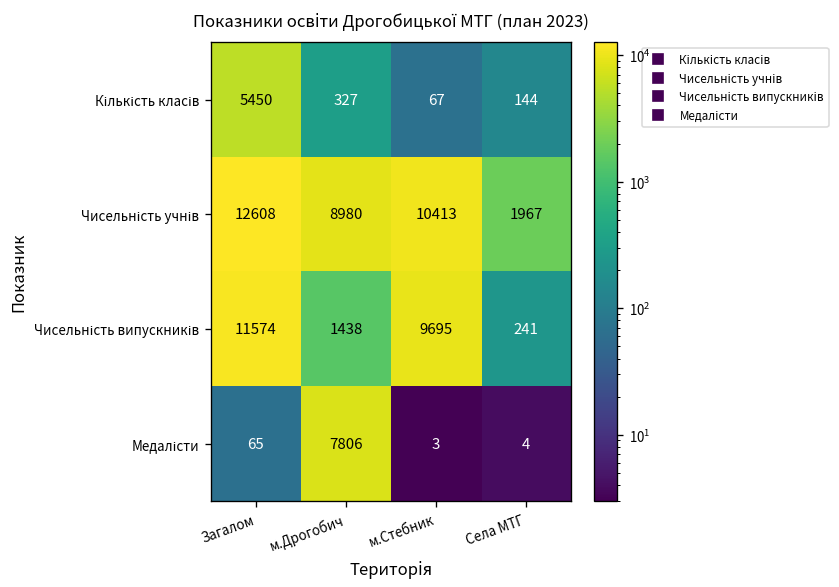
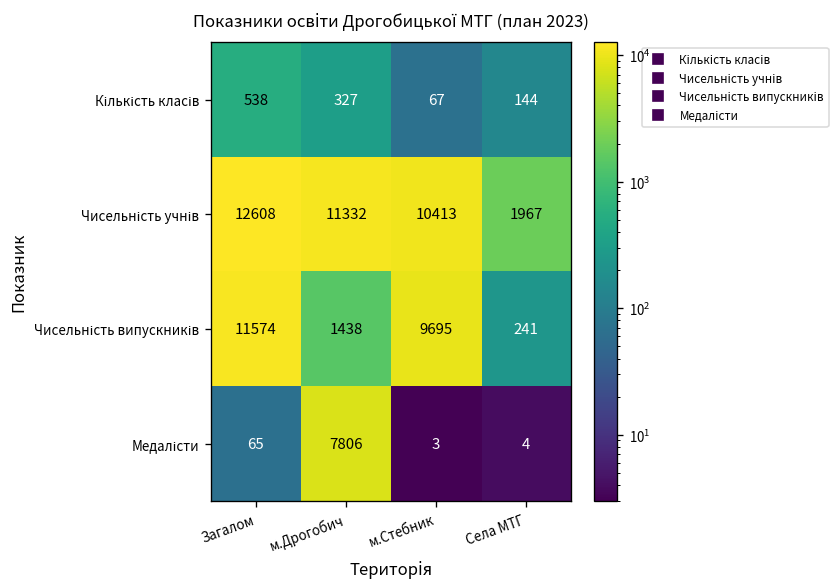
Кількість класів, Загалом: 5450 -> 538
Чисельність учнів, м.Дрогобич: 8980 -> 11332
